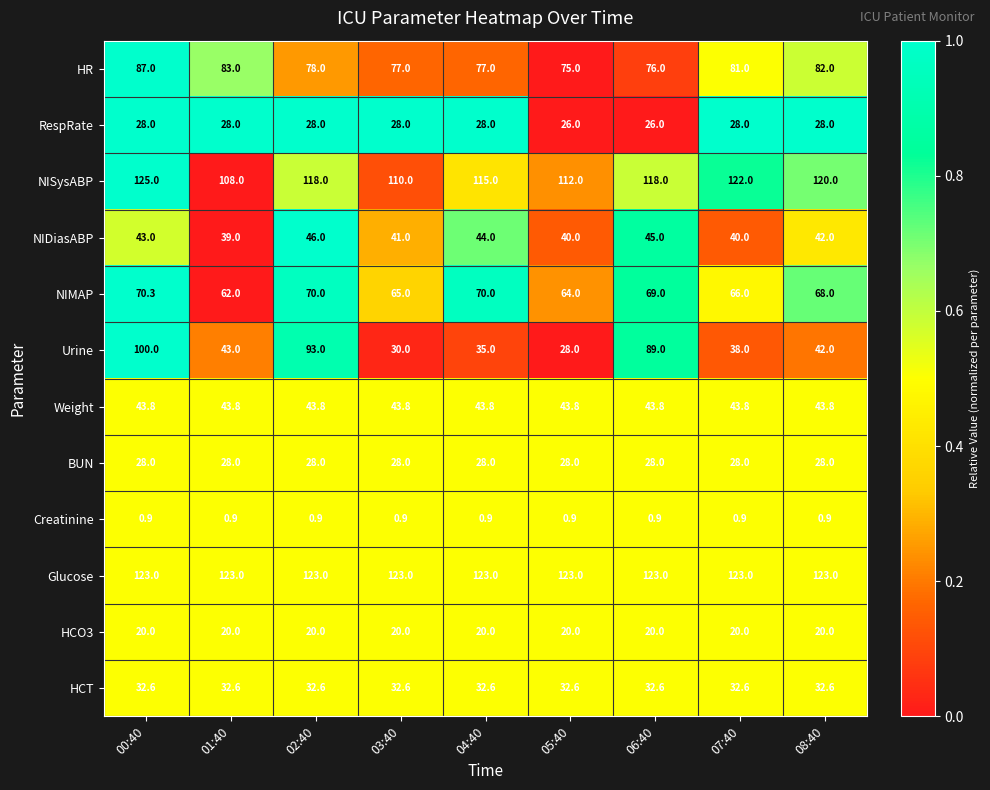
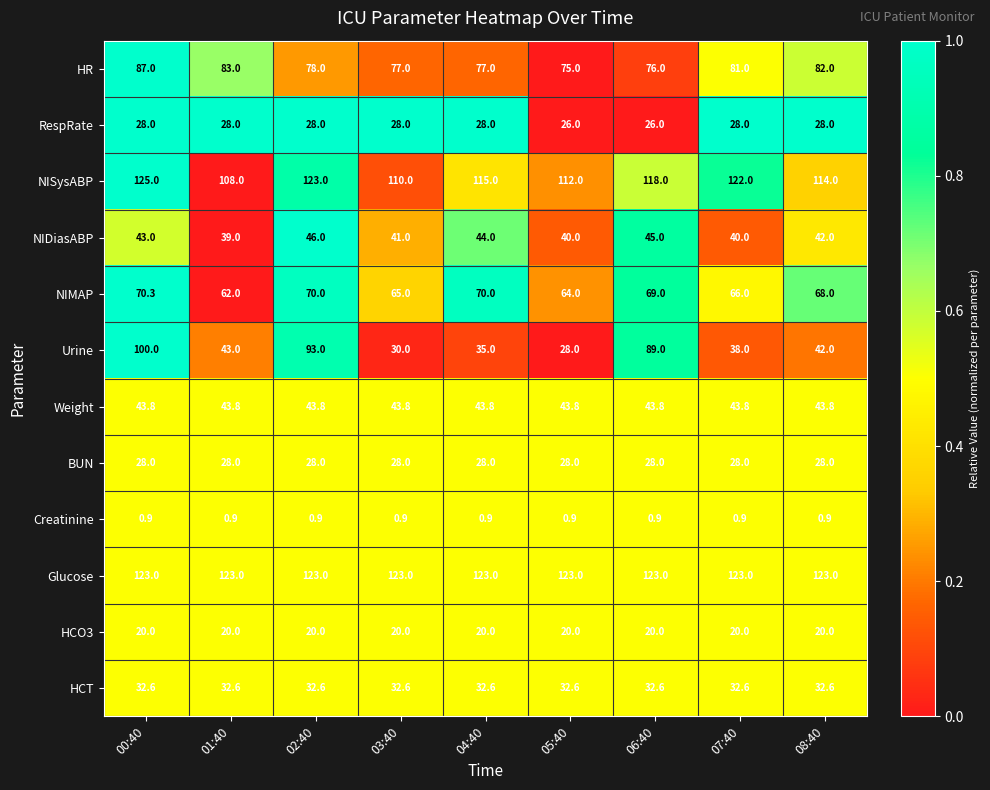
NISysABP, 02:40: 118.0 -> 123.0
NISysABP, 08:40: 120.0 -> 114.0
